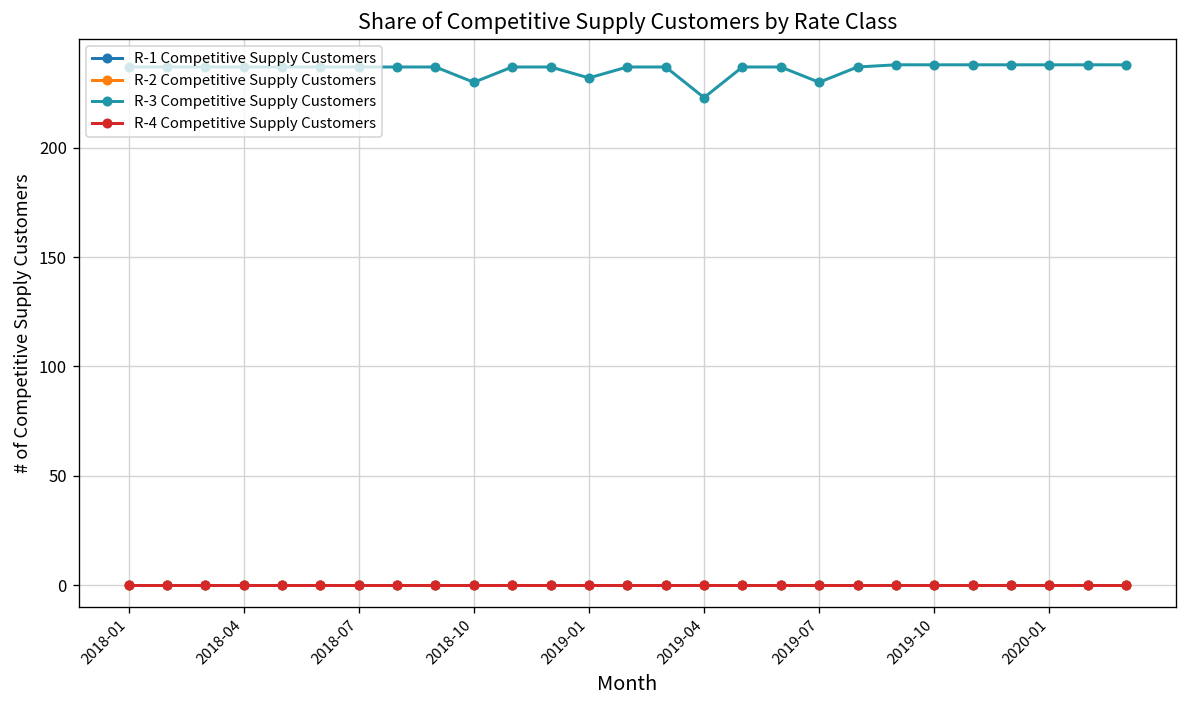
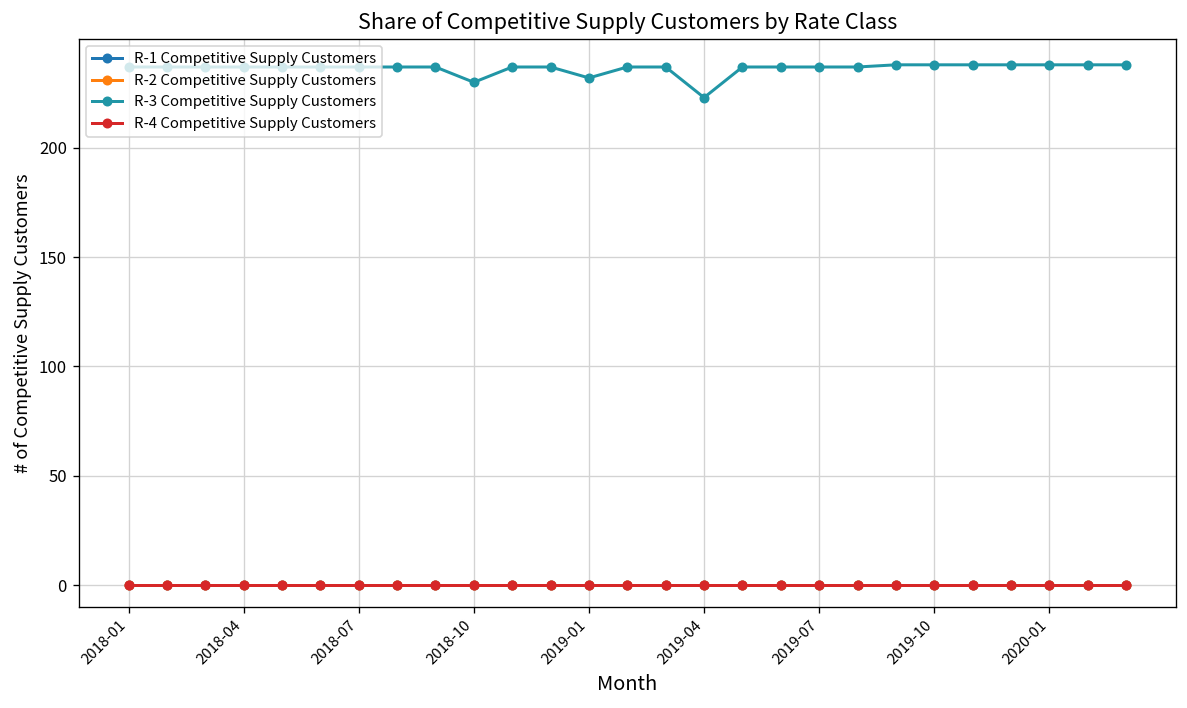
R-3 Competitive Supply Customers, 2019-07: 230 -> 237
